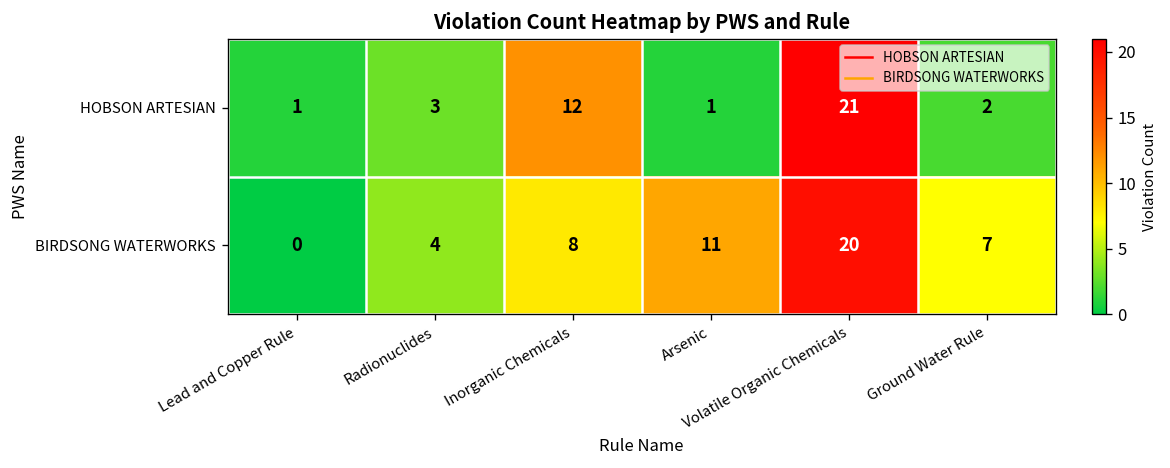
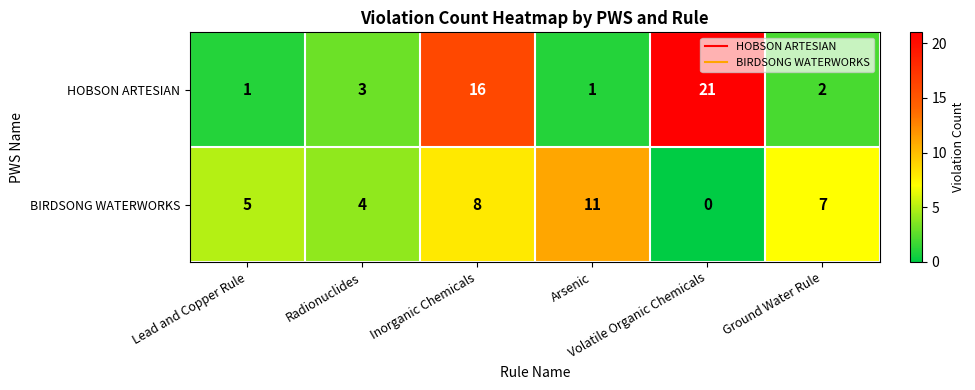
HOBSON ARTESIAN, Inorganic Chemicals: 12 -> 16
BIRDSONG WATERWORKS, Lead and Copper Rule: 0 -> 5
BIRDSONG WATERWORKS, Volatile Organic Chemicals: 20 -> 0
